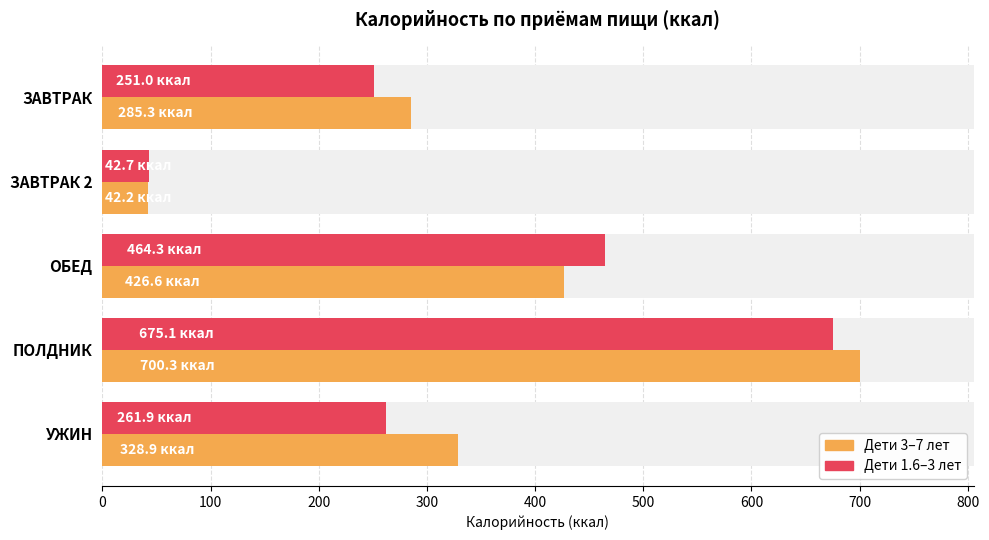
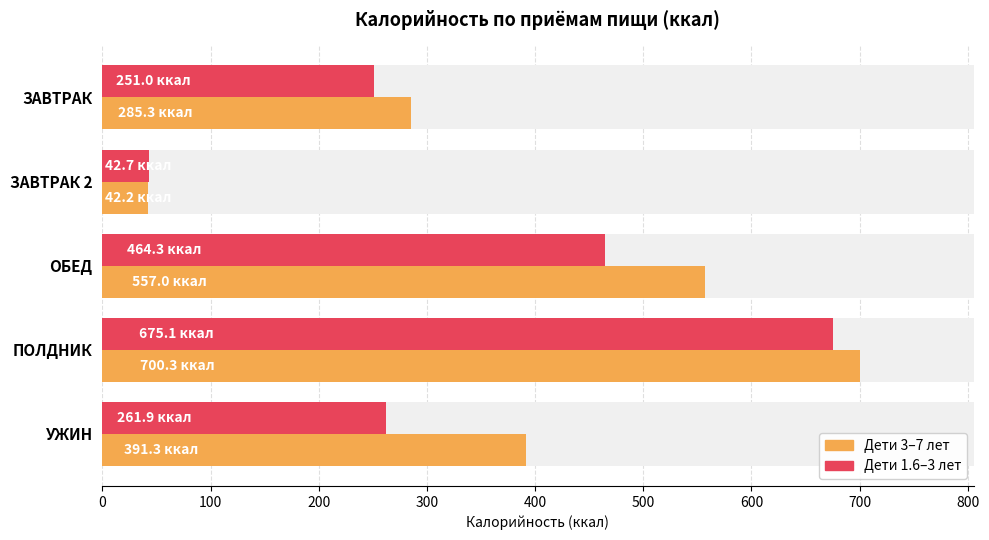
Дети 3–7 лет, ОБЕД: 426.6 -> 557.0
Дети 3–7 лет, УЖИН: 328.9 -> 391.3
